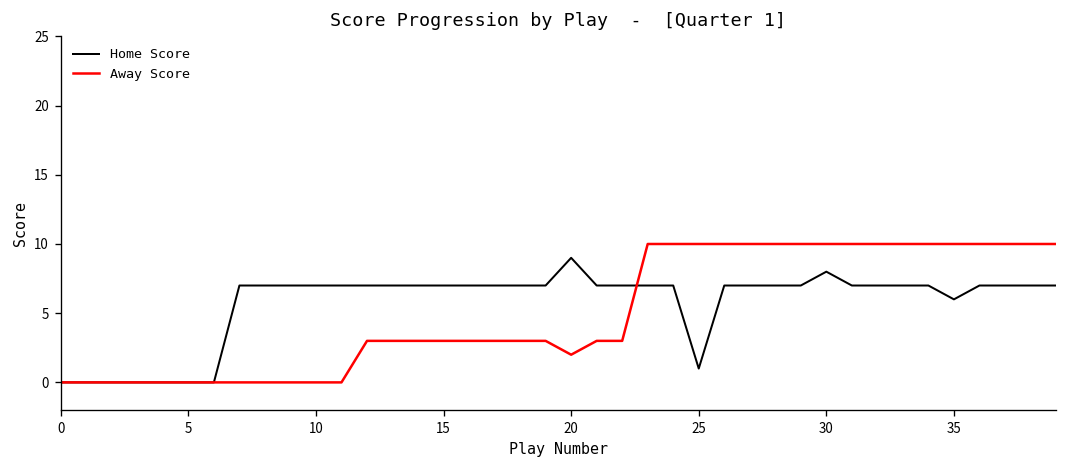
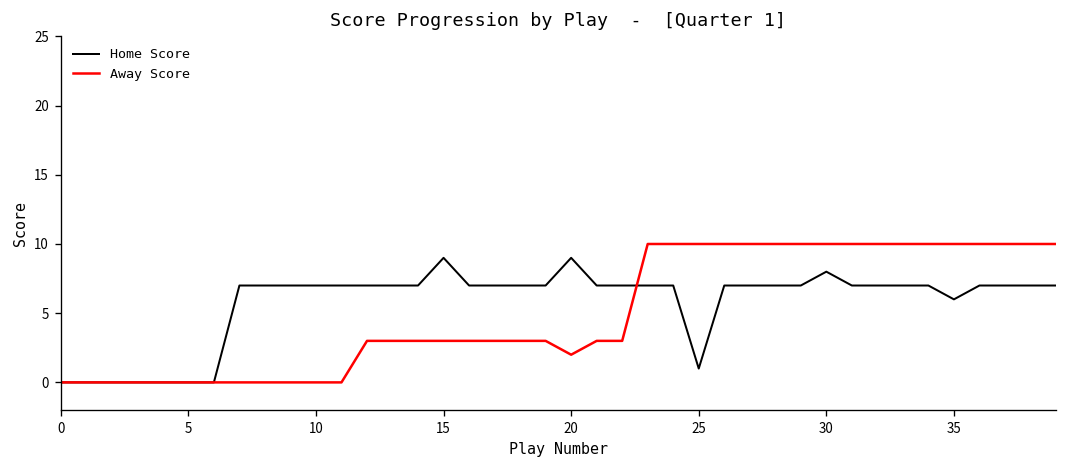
Home Score, 15: 7 -> 9
